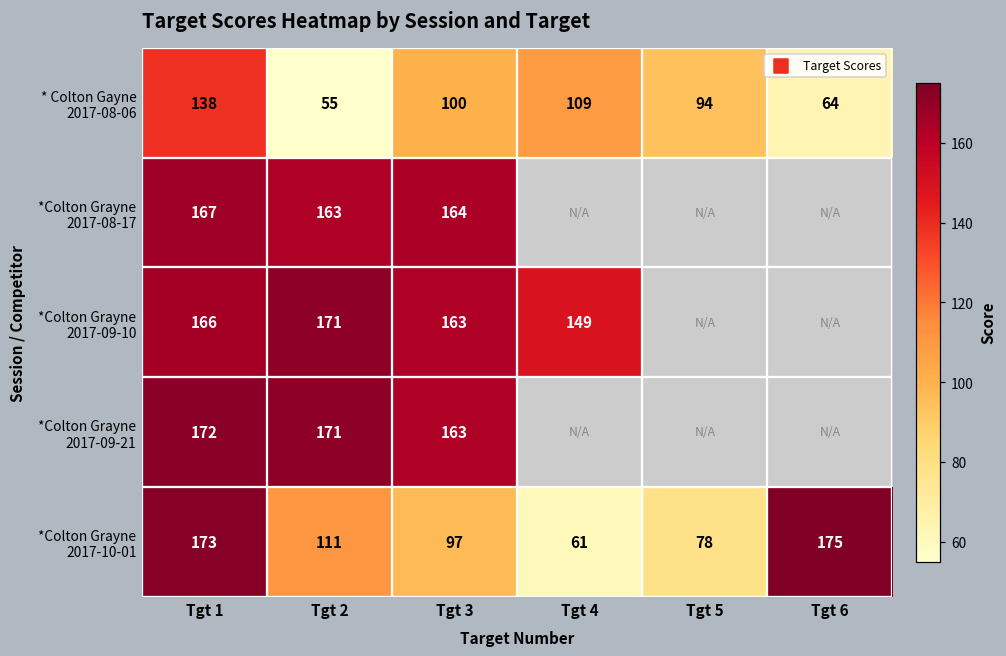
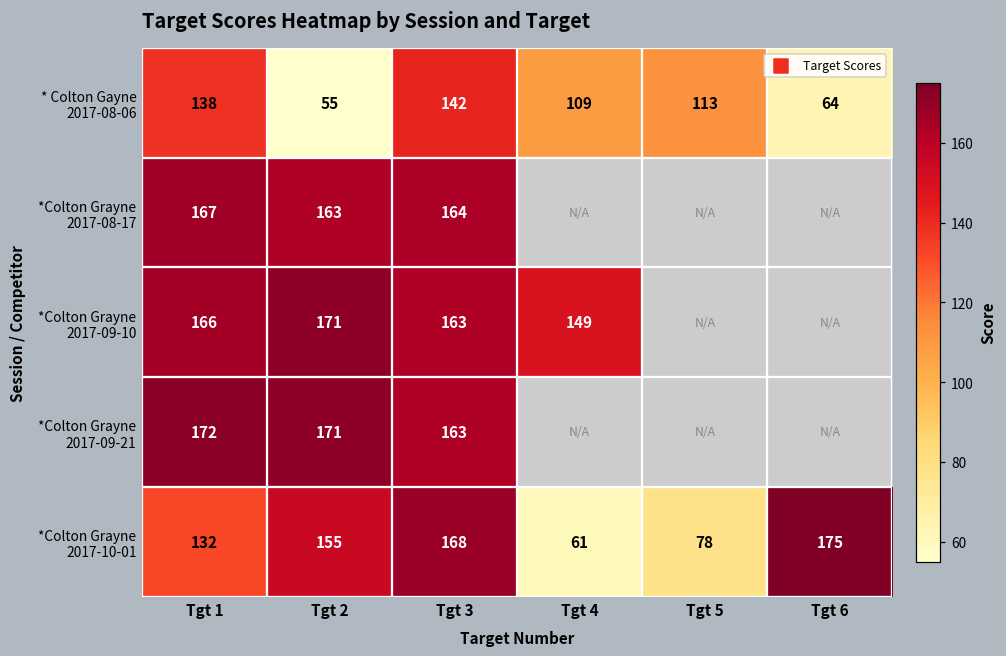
* Colton Gayne 2017-08-06, Tgt 3: 100 -> 142
* Colton Gayne 2017-08-06, Tgt 5: 94 -> 113
*Colton Grayne 2017-10-01, Tgt 1: 173 -> 132
*Colton Grayne 2017-10-01, Tgt 2: 111 -> 155
*Colton Grayne 2017-10-01, Tgt 3: 97 -> 168
